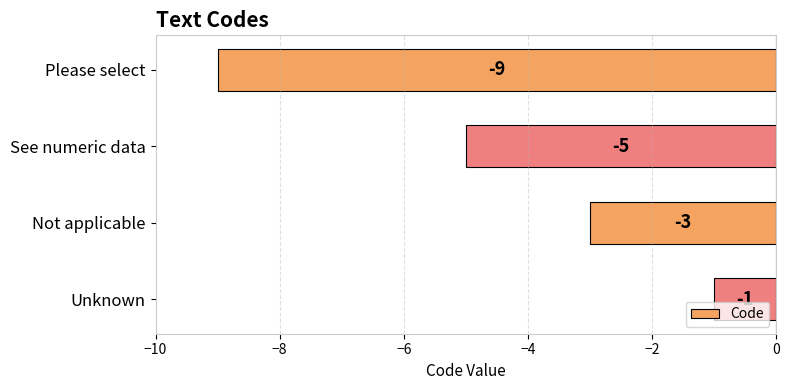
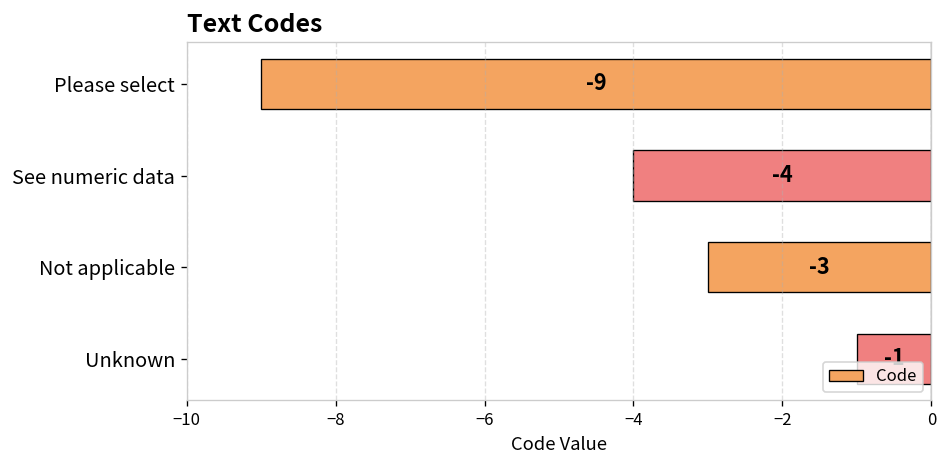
See numeric data: -5 -> -4
